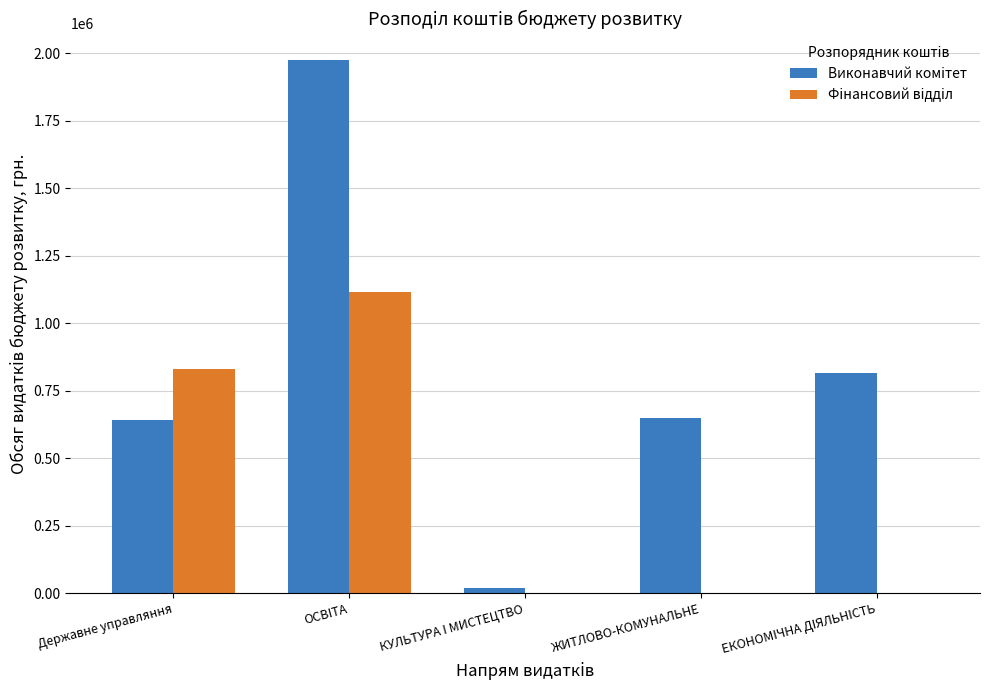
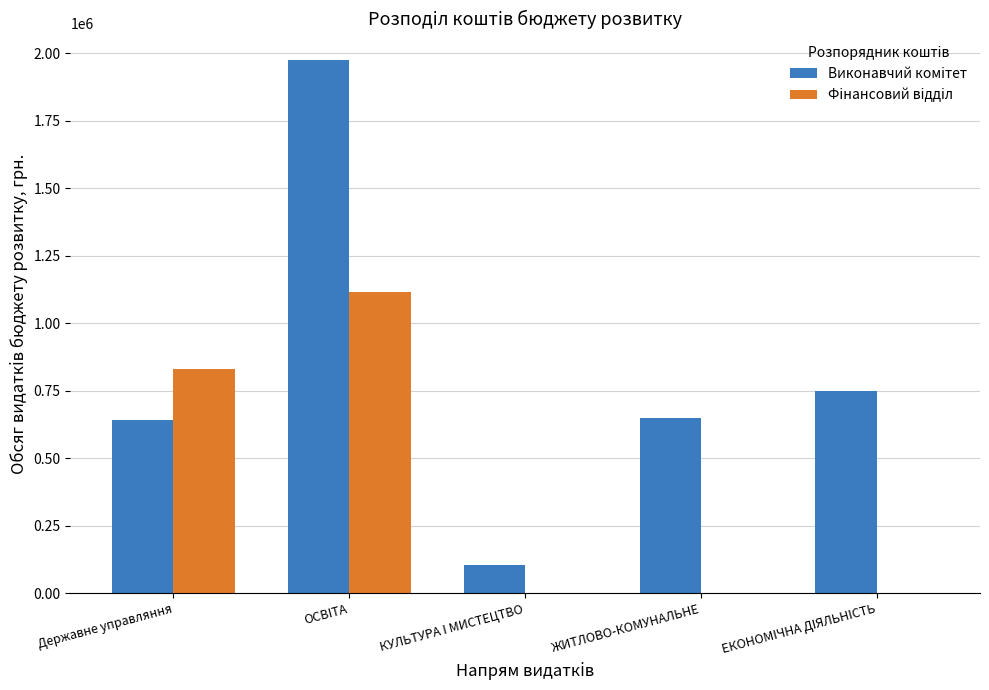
Виконавчий комітет, КУЛЬТУРА І МИСТЕЦТВО: 20000 -> 100000
Виконавчий комітет, ЕКОНОМІЧНА ДІЯЛЬНІСТЬ: 820000 -> 750000
